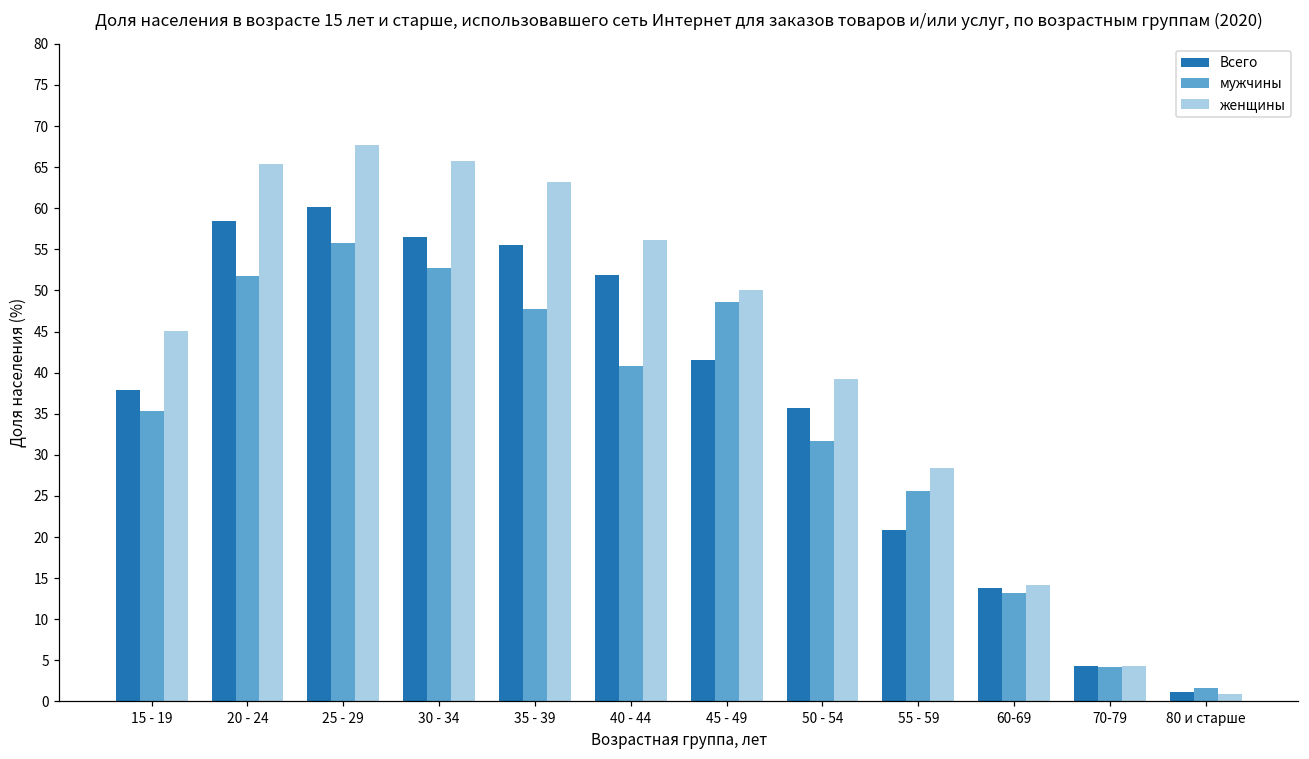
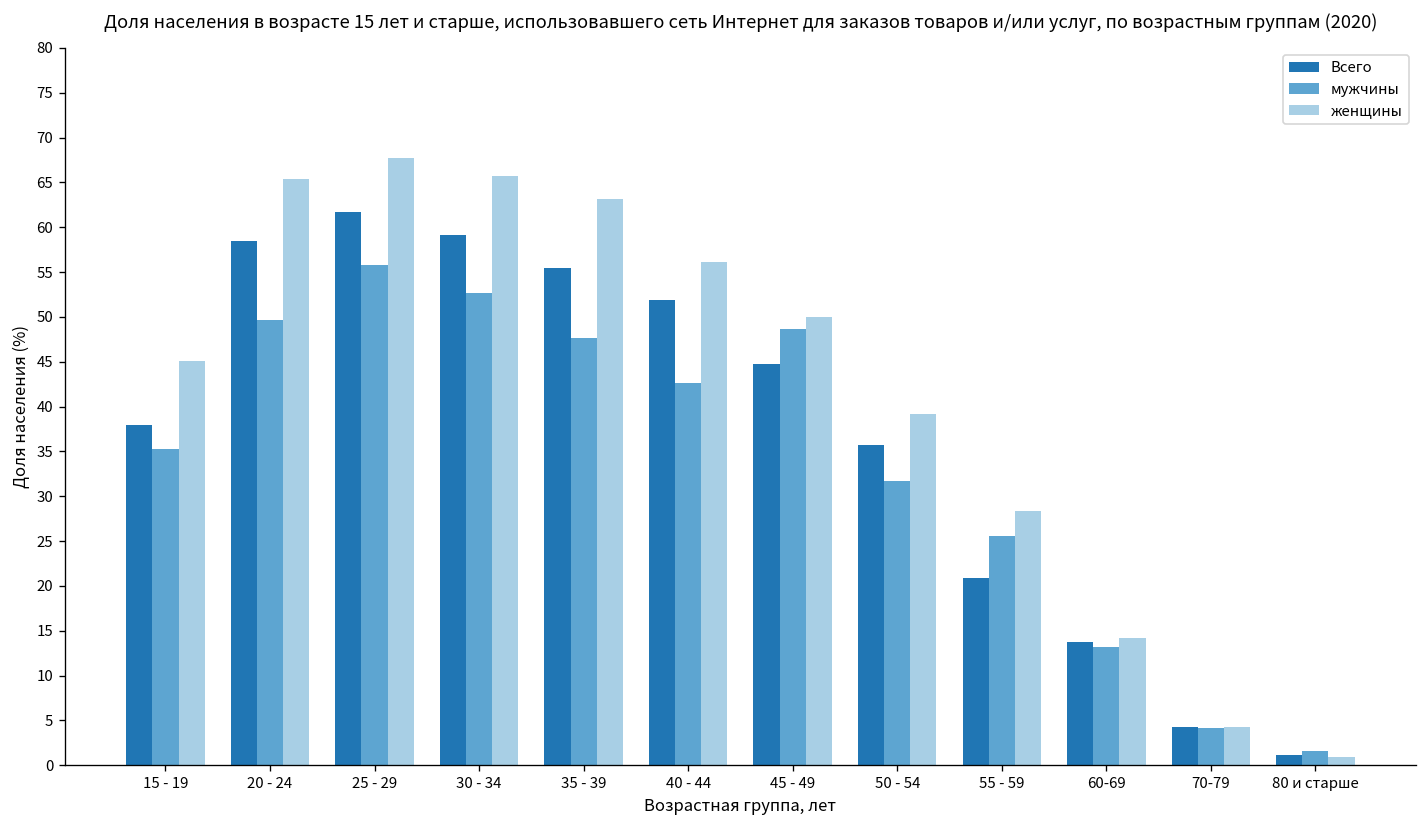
мужчины, 20 - 24: 52 -> 50
Всего, 25 - 29: 60 -> 62
Всего, 30 - 34: 57 -> 59
мужчины, 40 - 44: 41 -> 43
Всего, 45 - 49: 42 -> 45
